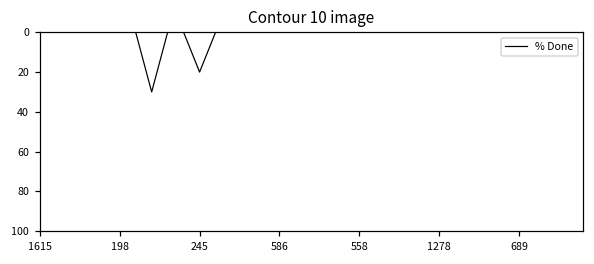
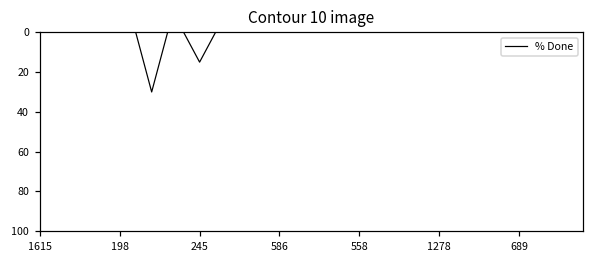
245: 20 -> 15
